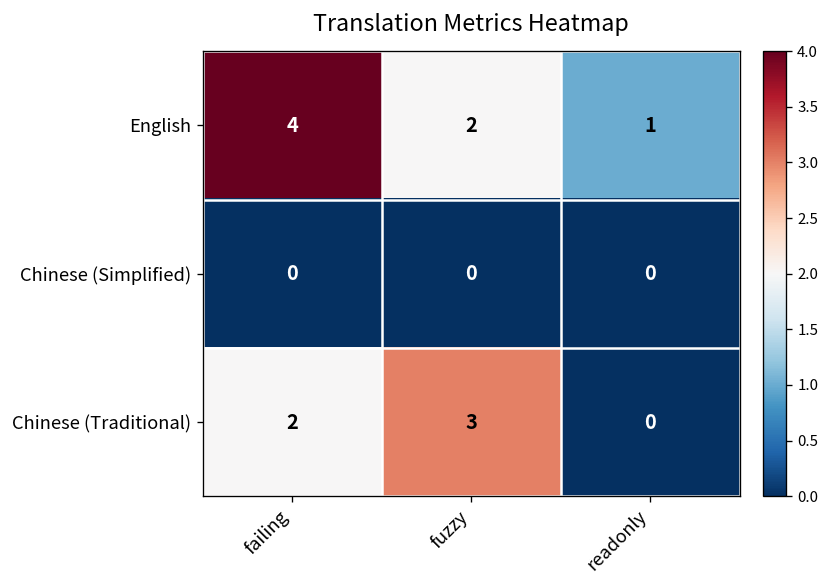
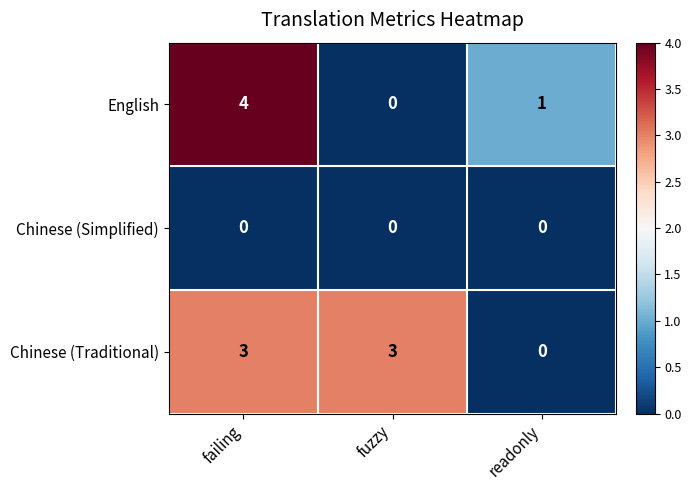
English, fuzzy: 2 -> 0
Chinese (Traditional), failing: 2 -> 3
